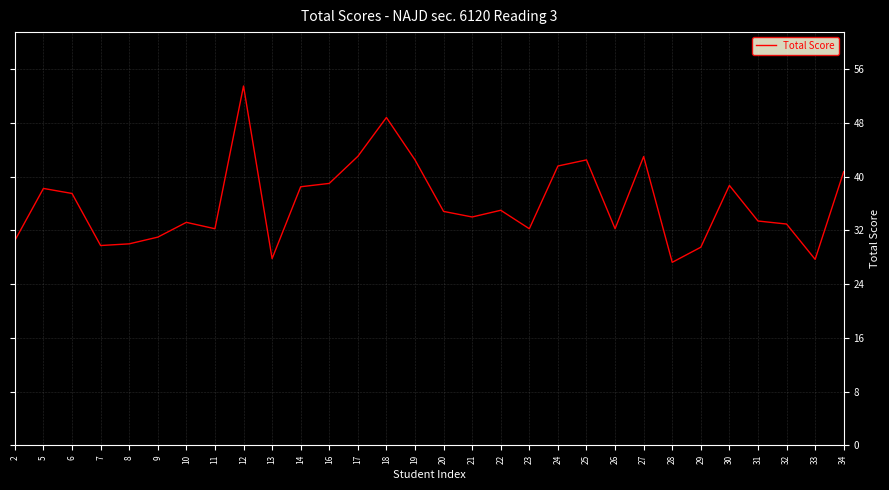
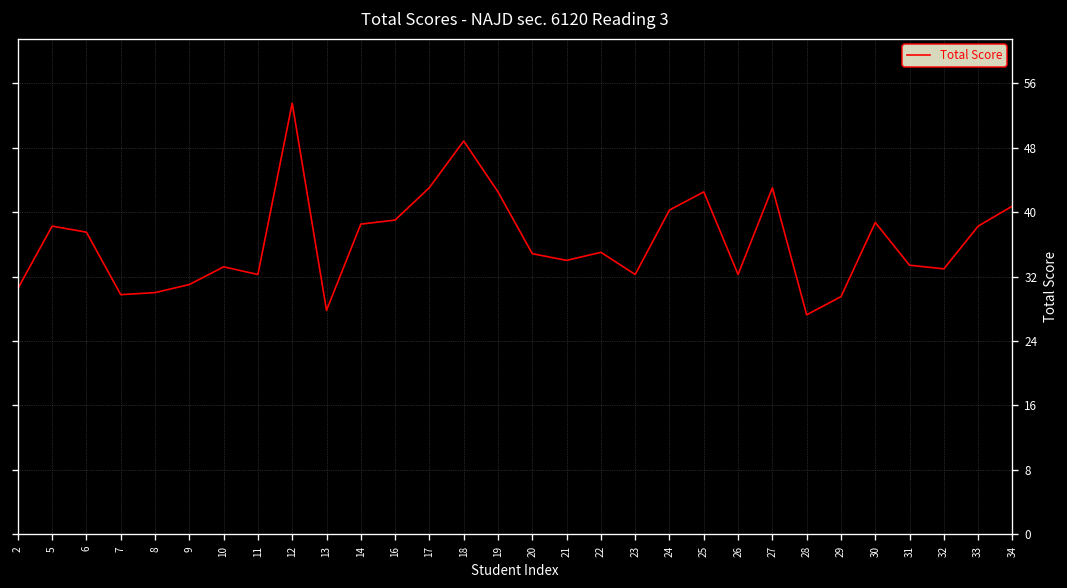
24: 42 -> 40
33: 28 -> 38
